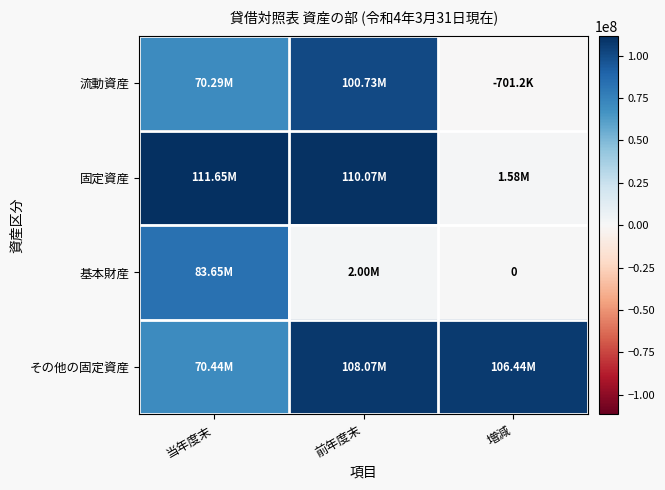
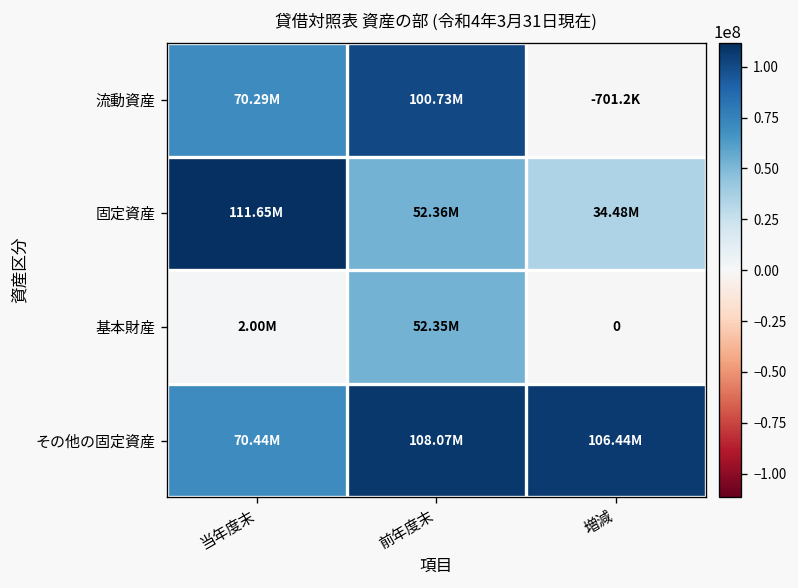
固定資産, 前年度末: 110.07M -> 52.36M
固定資産, 増減: 1.58M -> 34.48M
基本財産, 当年度末: 83.65M -> 2.00M
基本財産, 前年度末: 2.00M -> 52.35M
